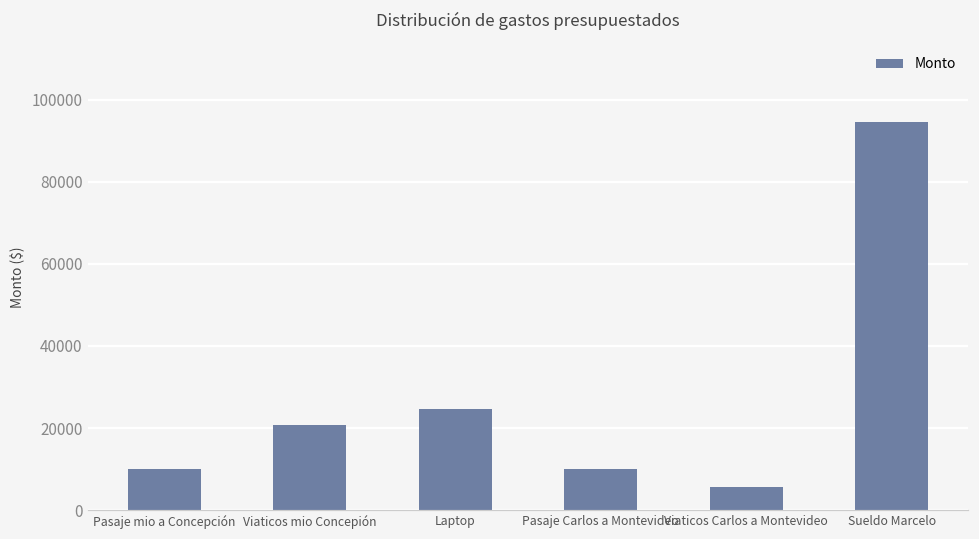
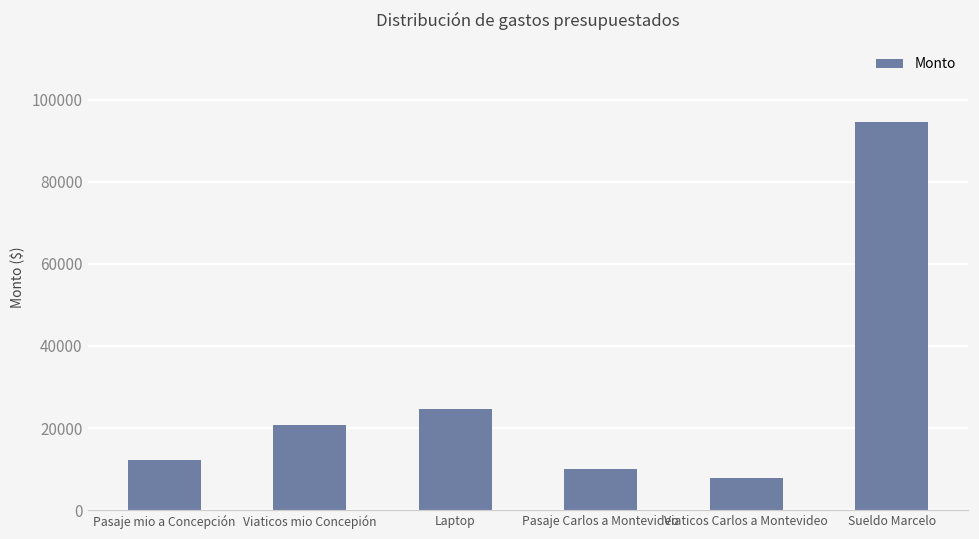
Pasaje mio a Concepción: 10000 -> 12000
Viaticos Carlos a Montevideo: 6000 -> 8000
